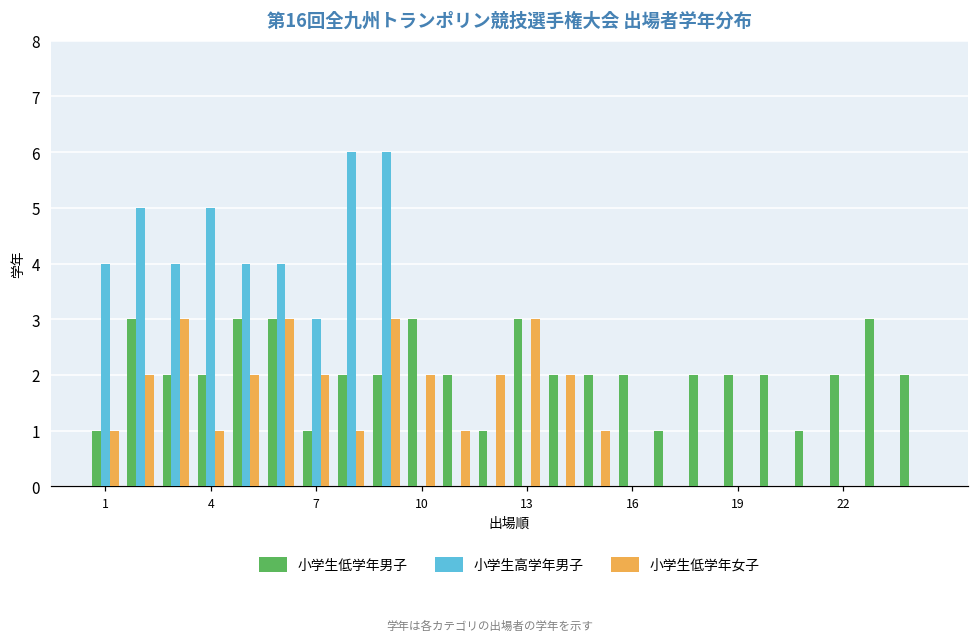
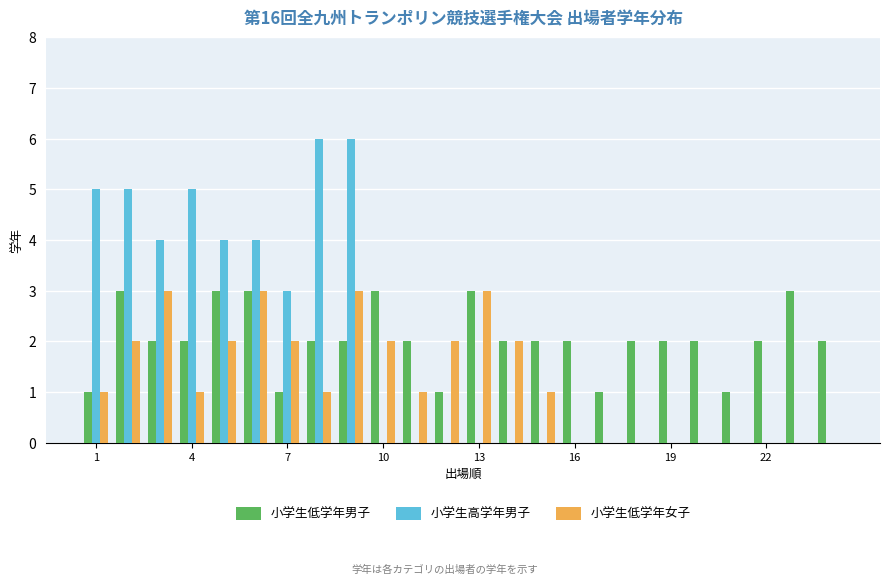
小学生高学年男子, 1: 4 -> 5
